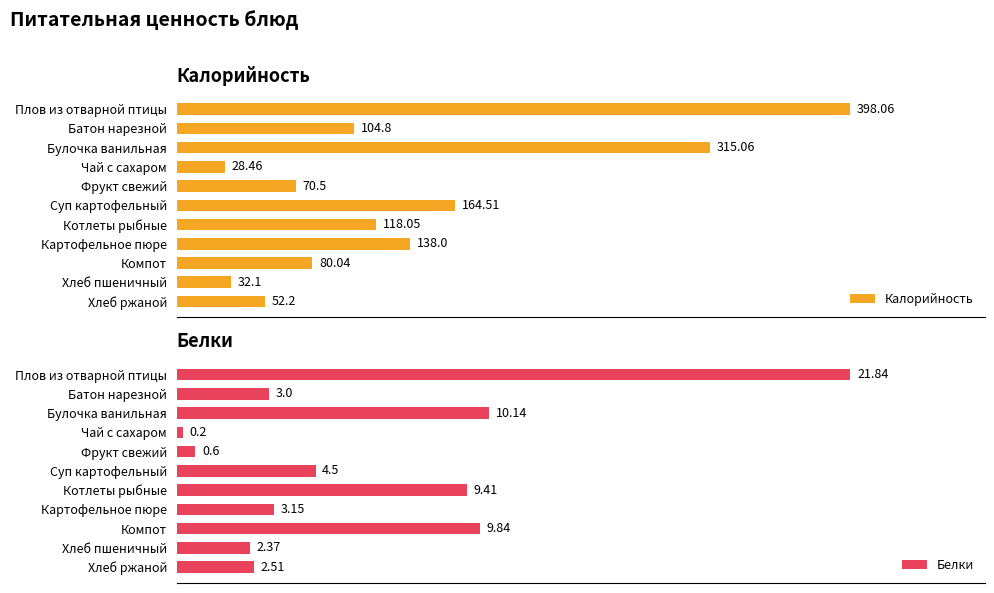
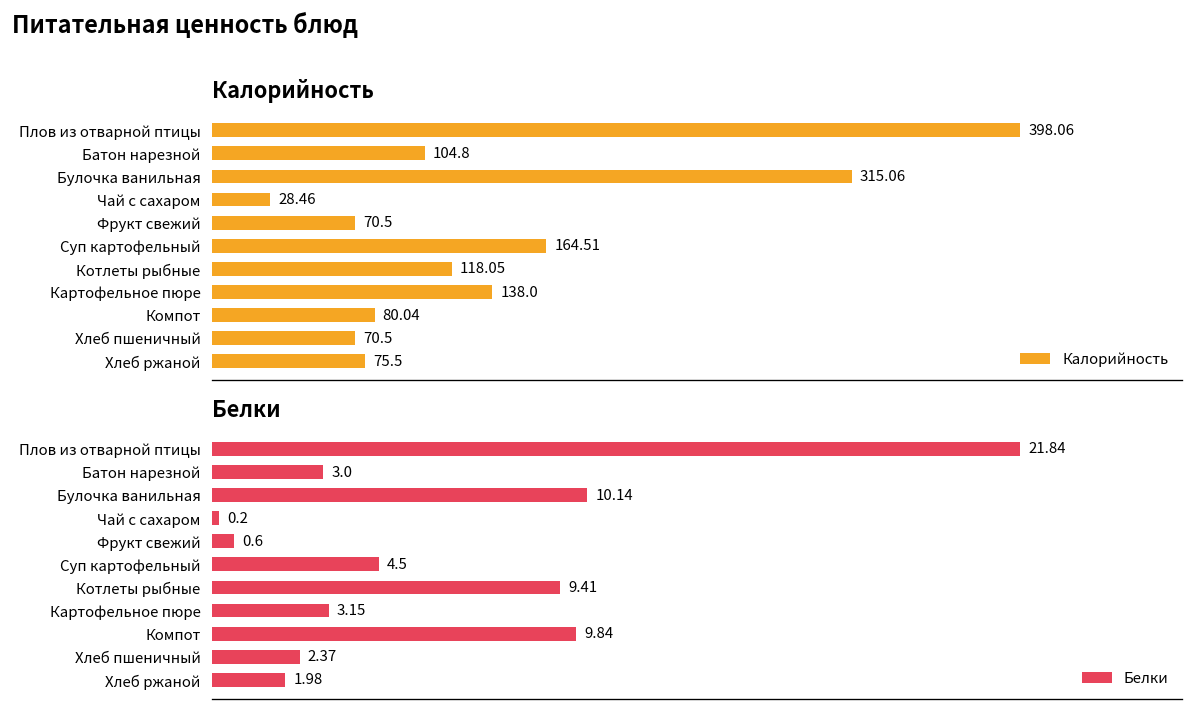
Калорийность, Хлеб пшеничный: 32.1 -> 70.5
Калорийность, Хлеб ржаной: 52.2 -> 75.5
Белки, Хлеб ржаной: 2.51 -> 1.98
